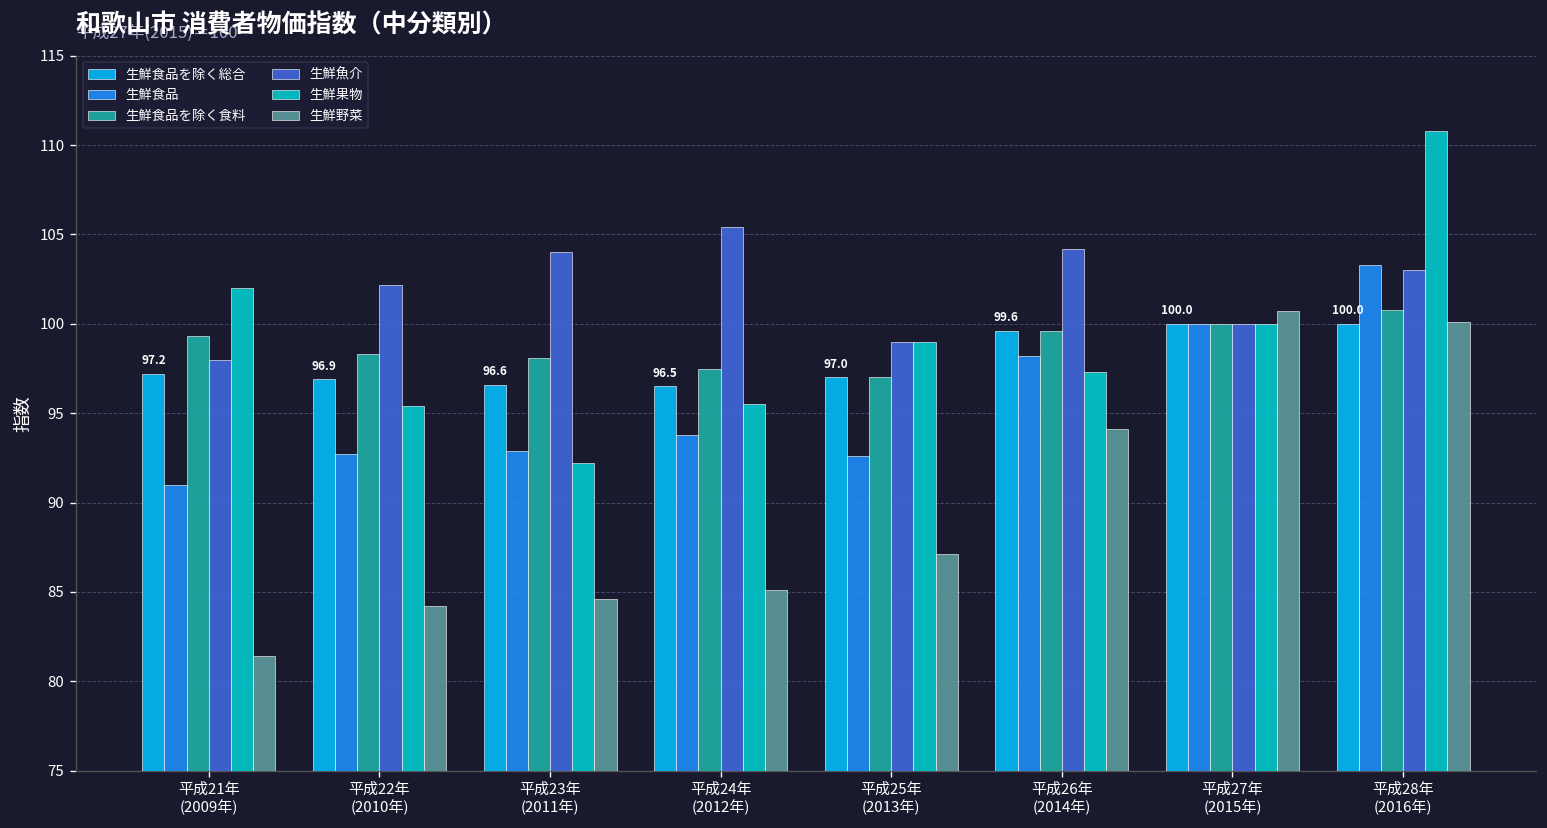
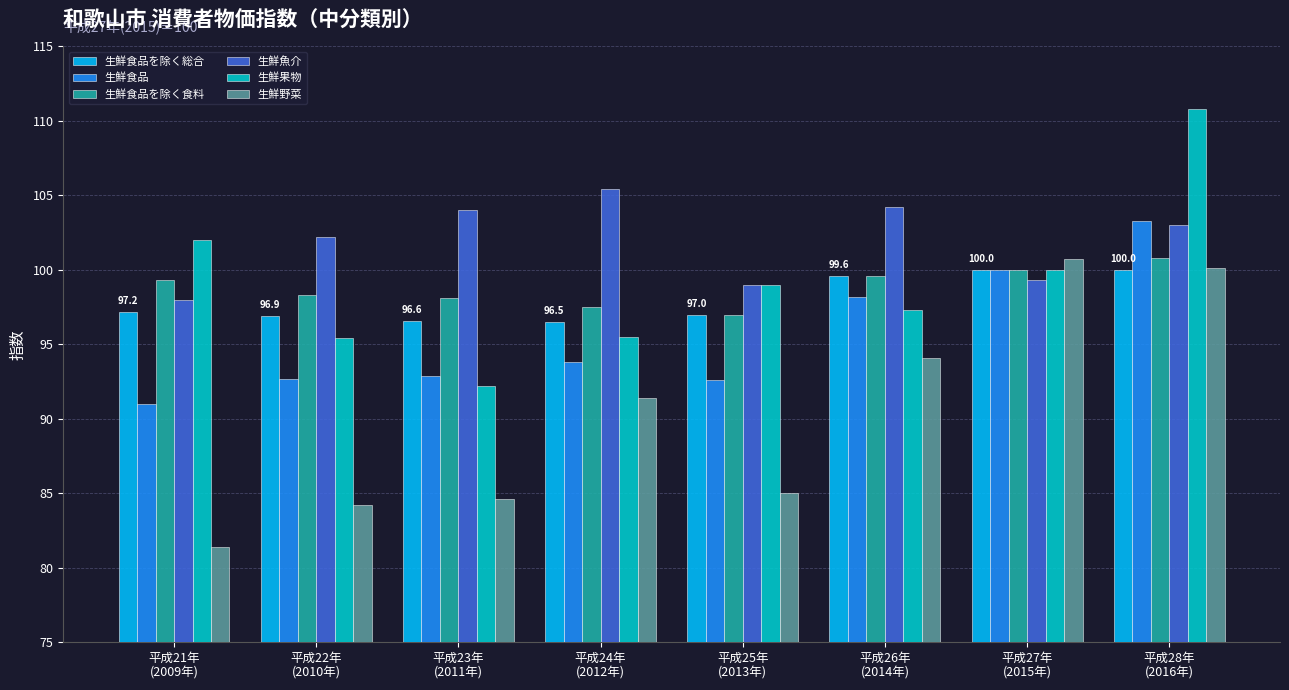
生鮮野菜, 平成24年 (2012年): 85.1 -> 91.4
生鮮野菜, 平成25年 (2013年): 87.1 -> 85.0
生鮮魚介, 平成27年 (2015年): 100.0 -> 99.3
